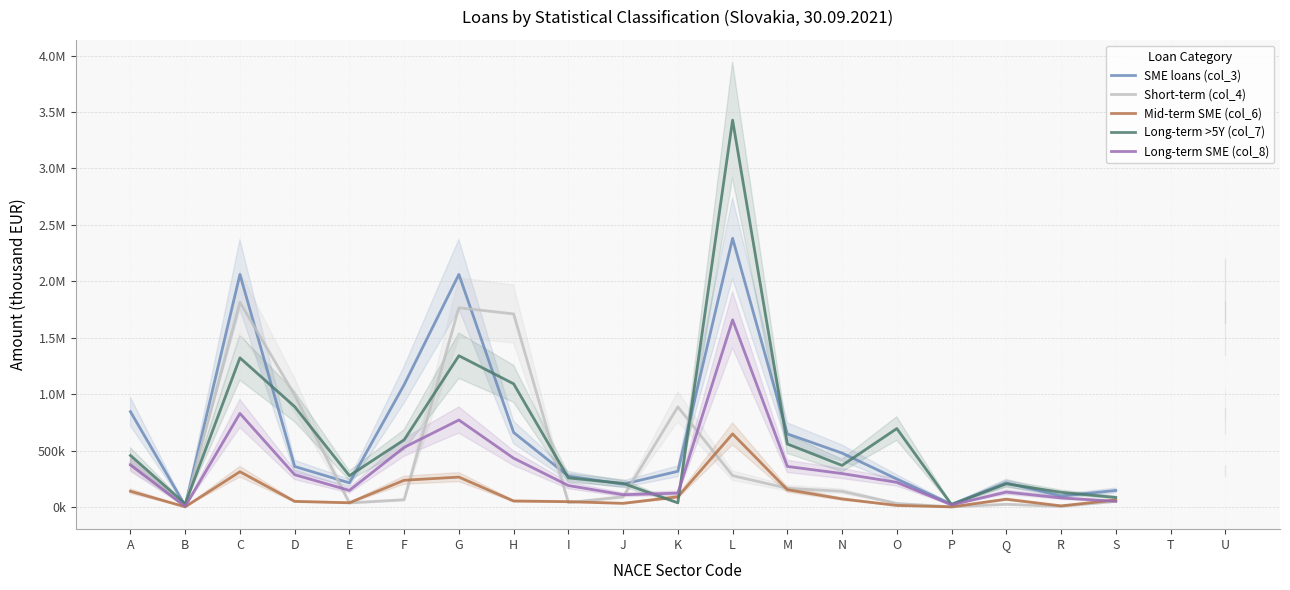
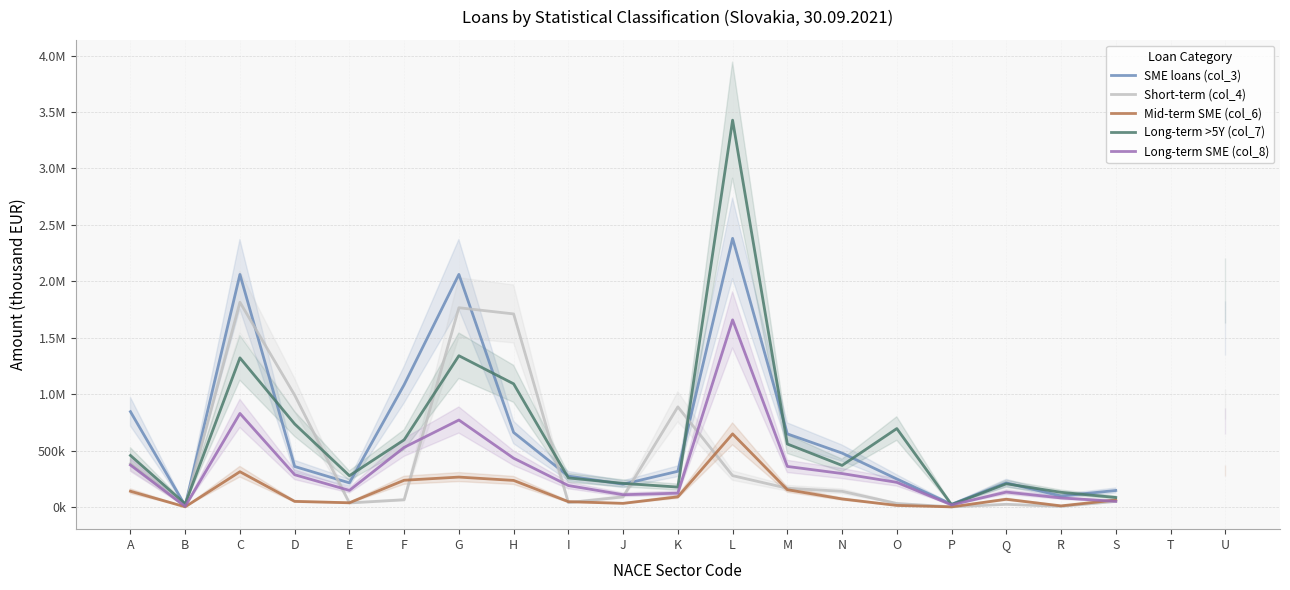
Long-term >5Y (col_7), D: 890000 -> 740000
Mid-term SME (col_6), H: 50000 -> 240000
Long-term >5Y (col_7), K: 40000 -> 180000
